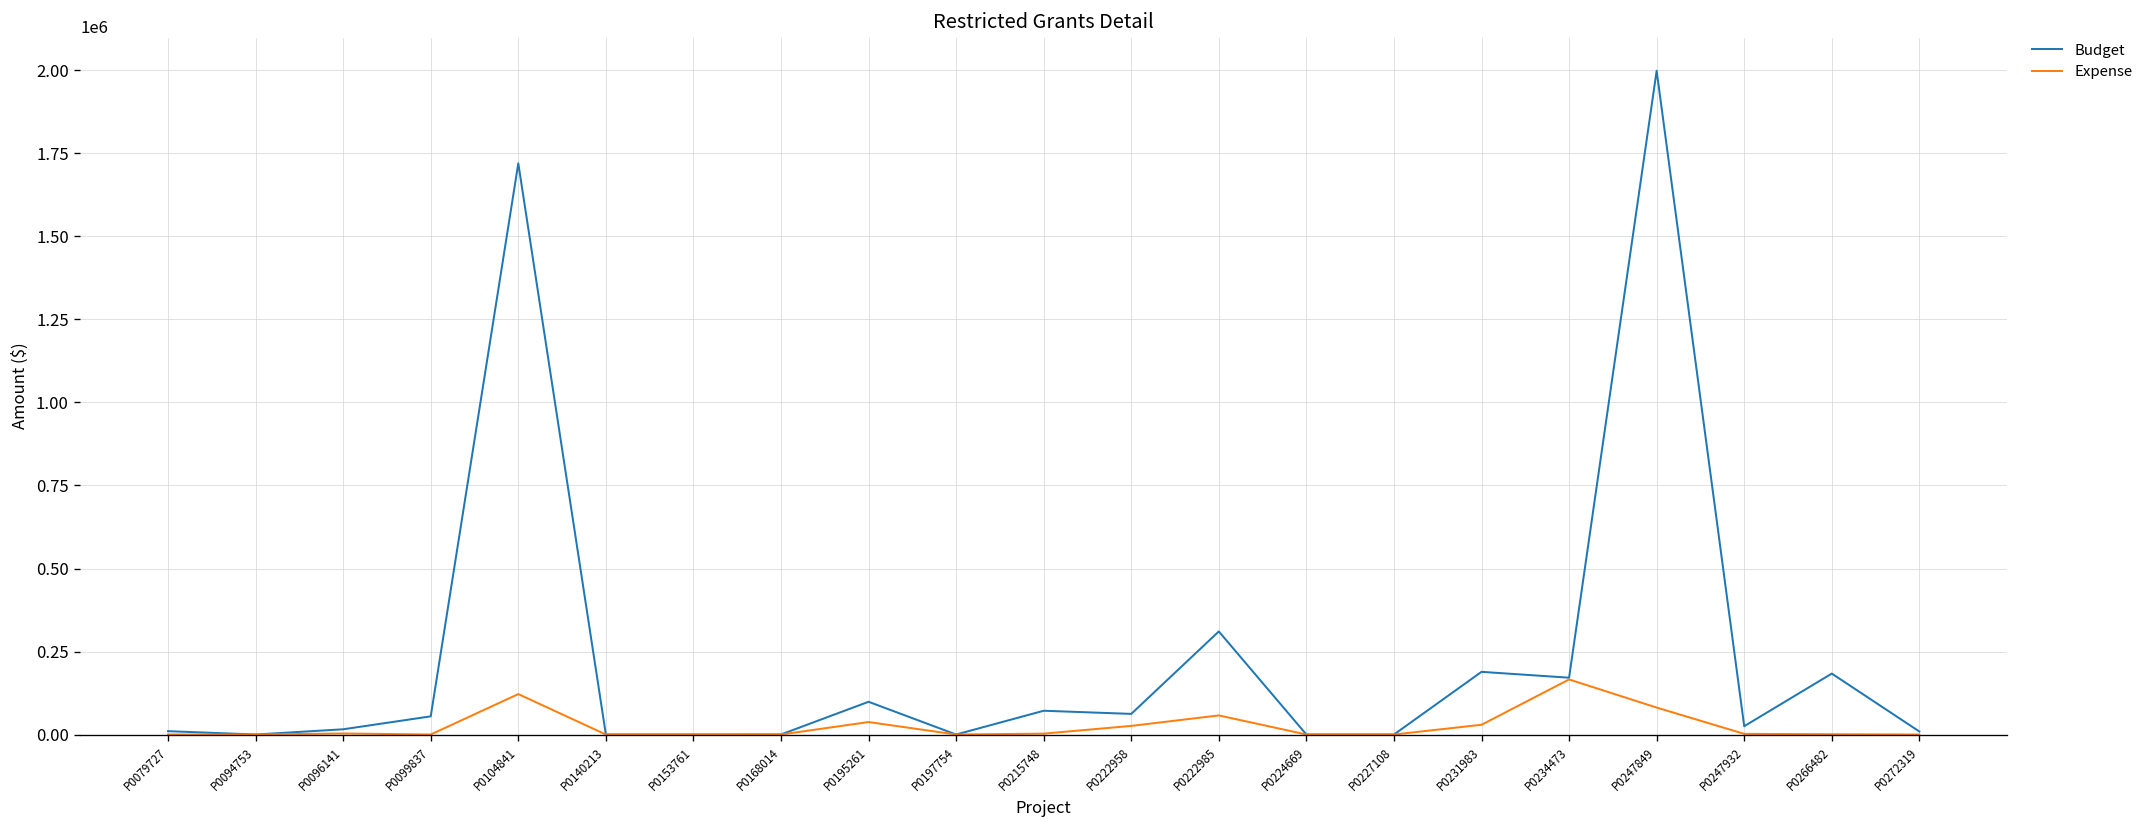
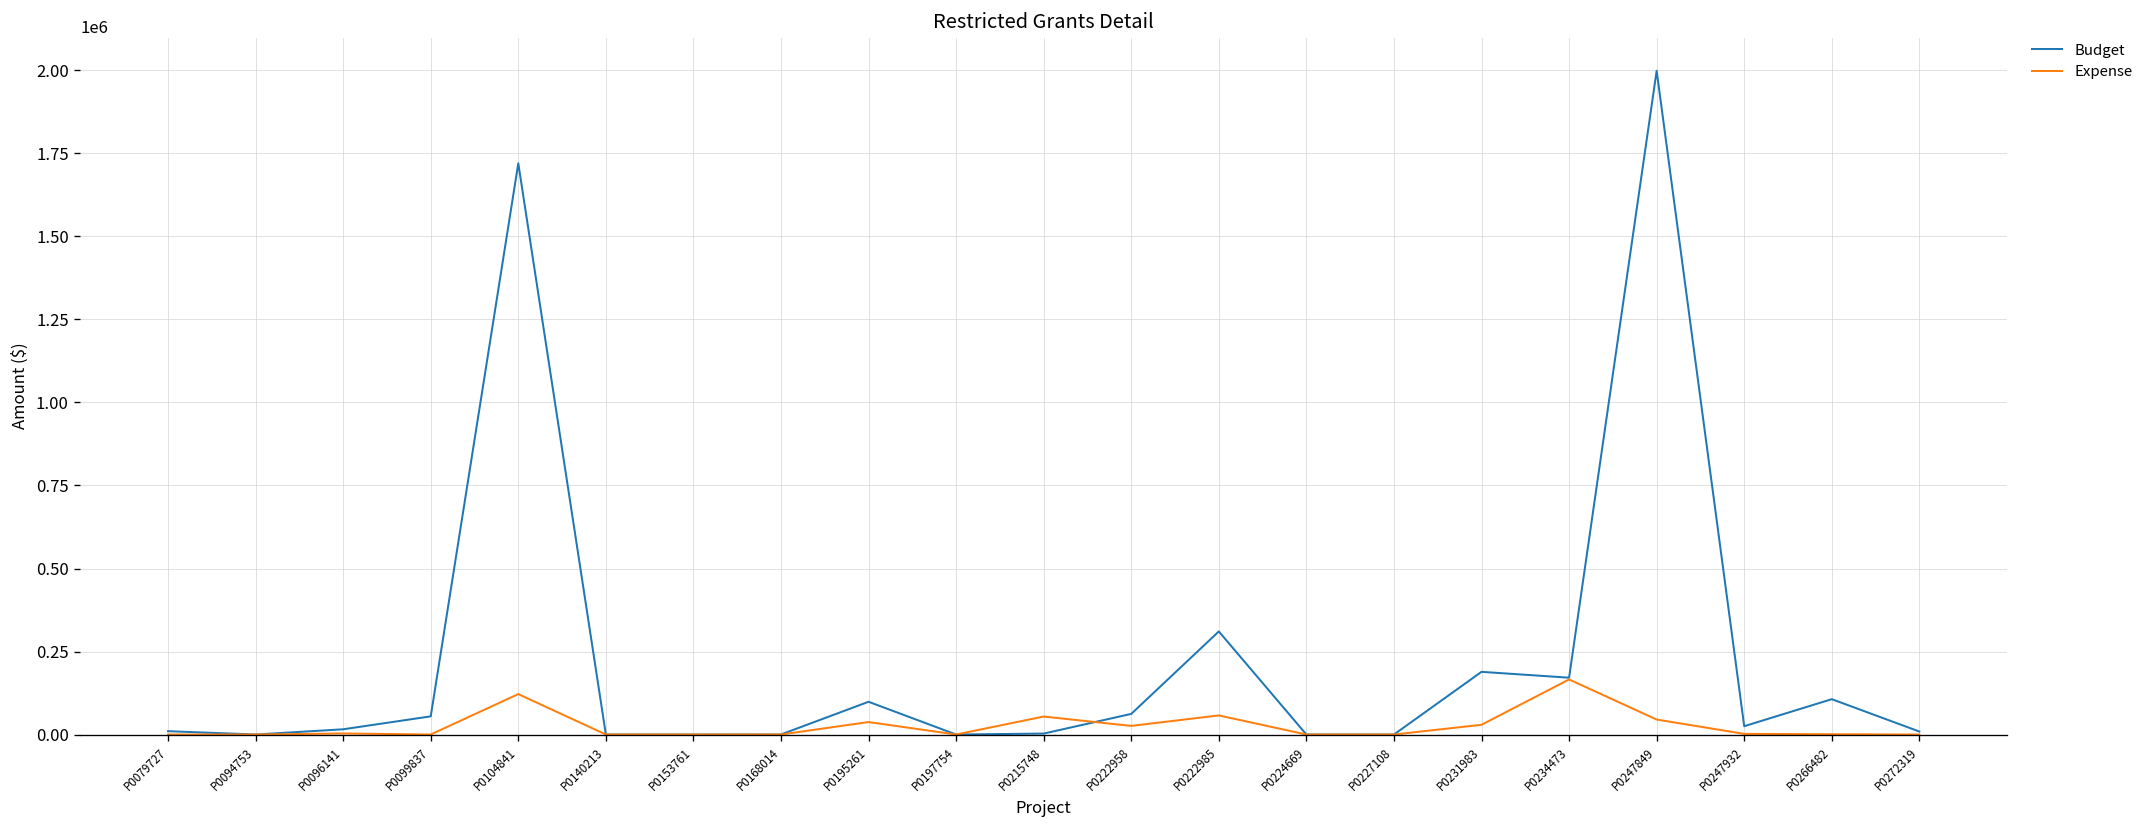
Budget, P0215748: 70000 -> 0
Expense, P0215748: 0 -> 50000
Expense, P0247849: 80000 -> 50000
Budget, P0266482: 180000 -> 110000
